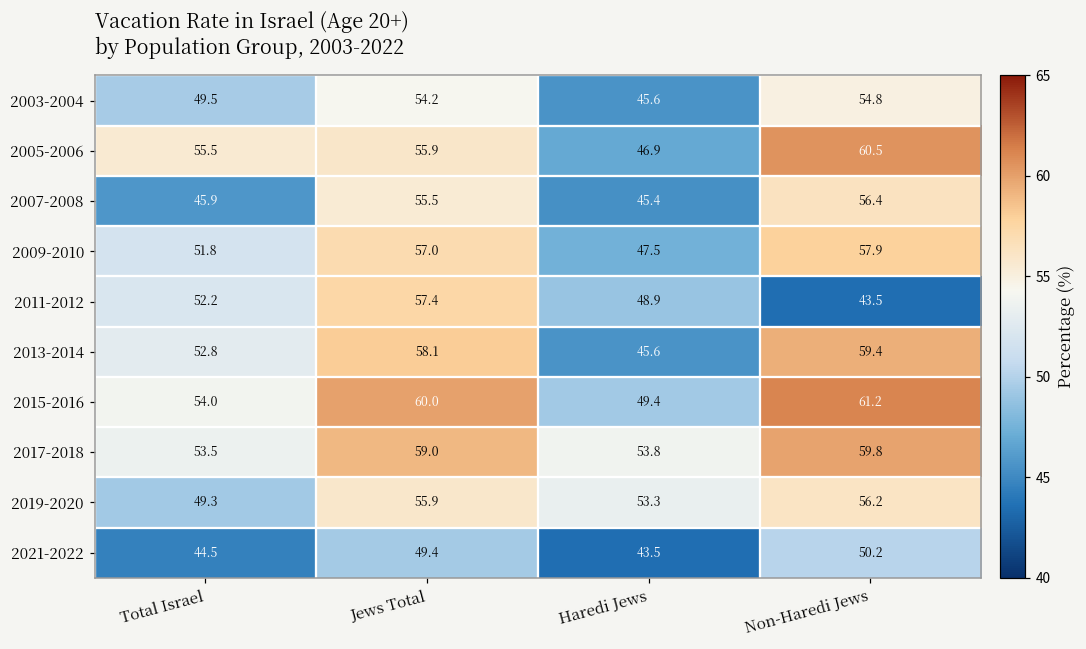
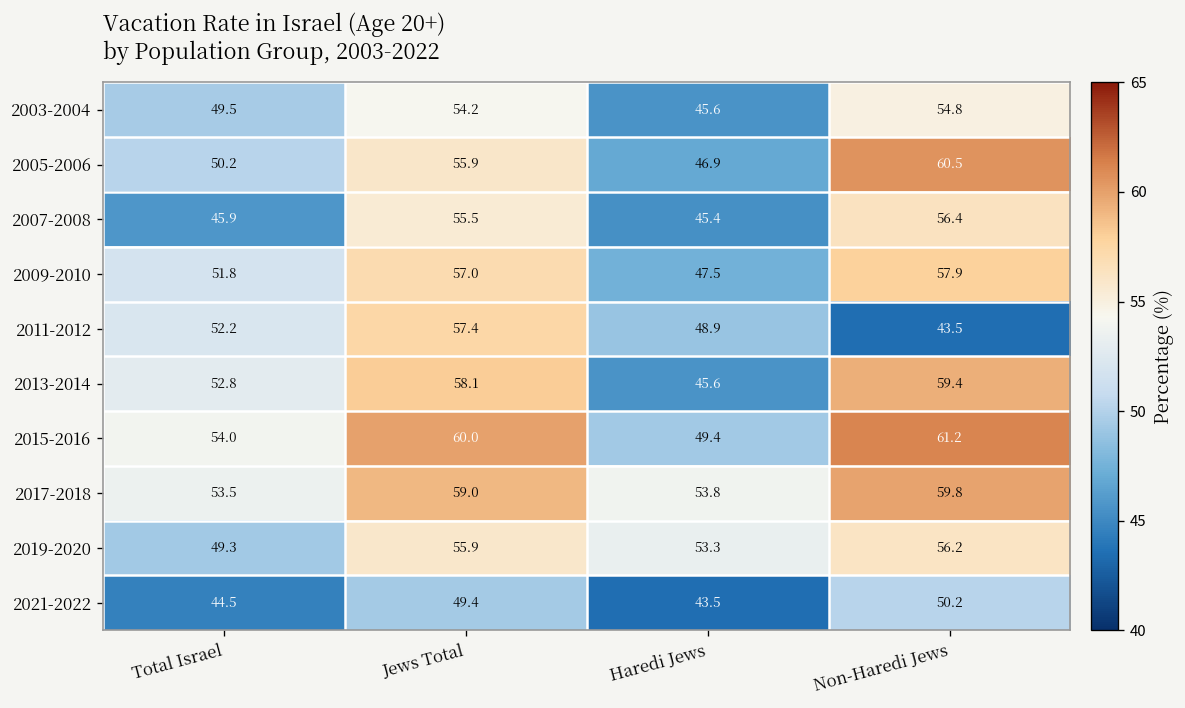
2005-2006, Total Israel: 55.5 -> 50.2
